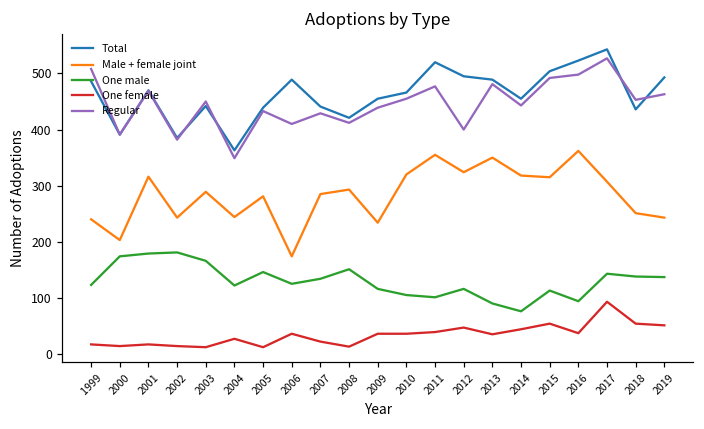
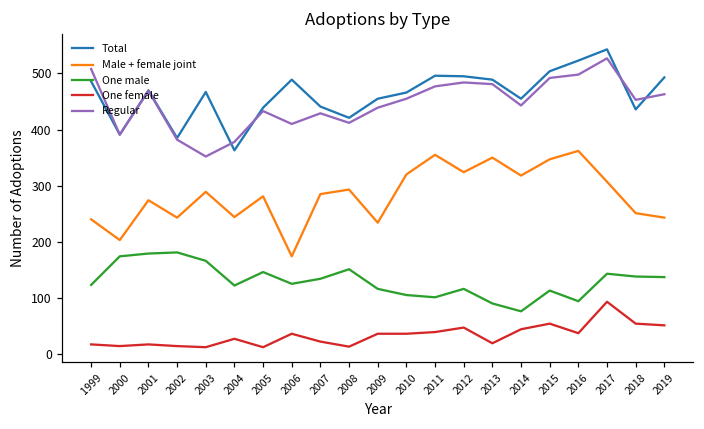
Male + female joint, 2001: 320 -> 270
Total, 2003: 440 -> 470
Regular, 2003: 450 -> 350
Regular, 2004: 350 -> 380
Total, 2011: 520 -> 500
Regular, 2012: 400 -> 480
One female, 2013: 40 -> 20
Male + female joint, 2015: 320 -> 350
